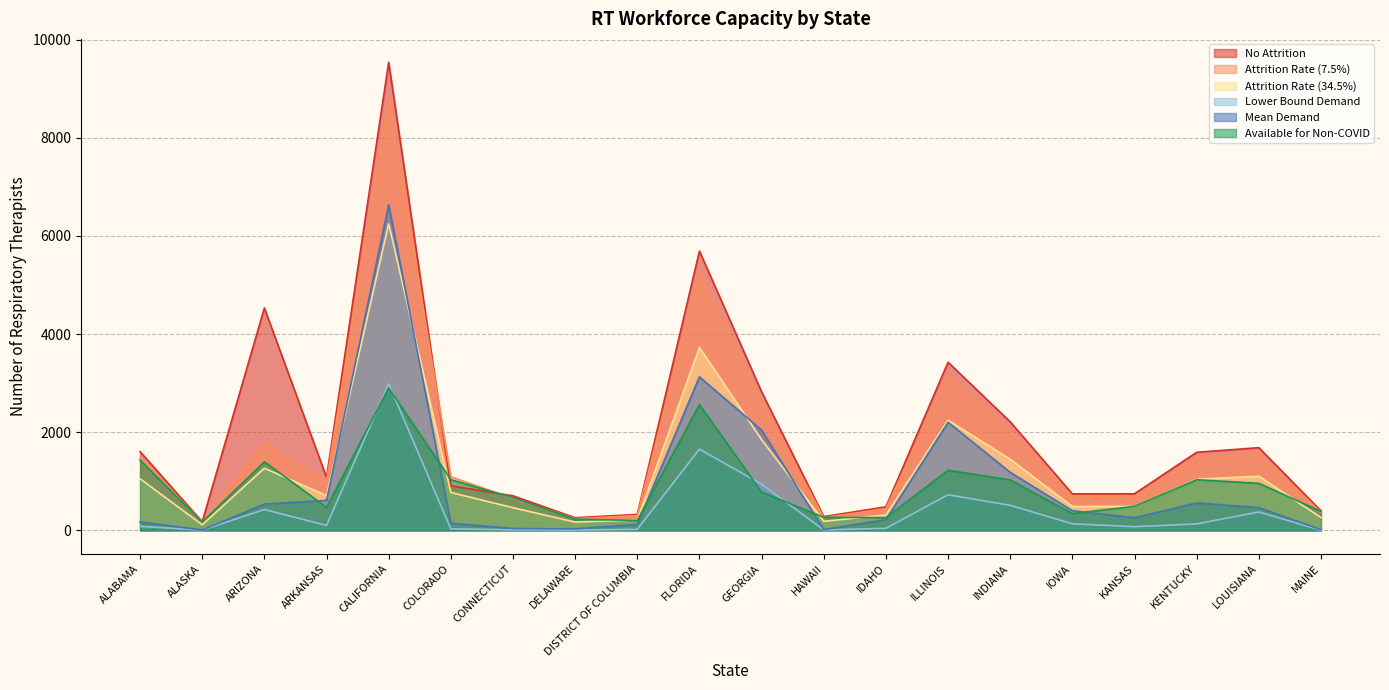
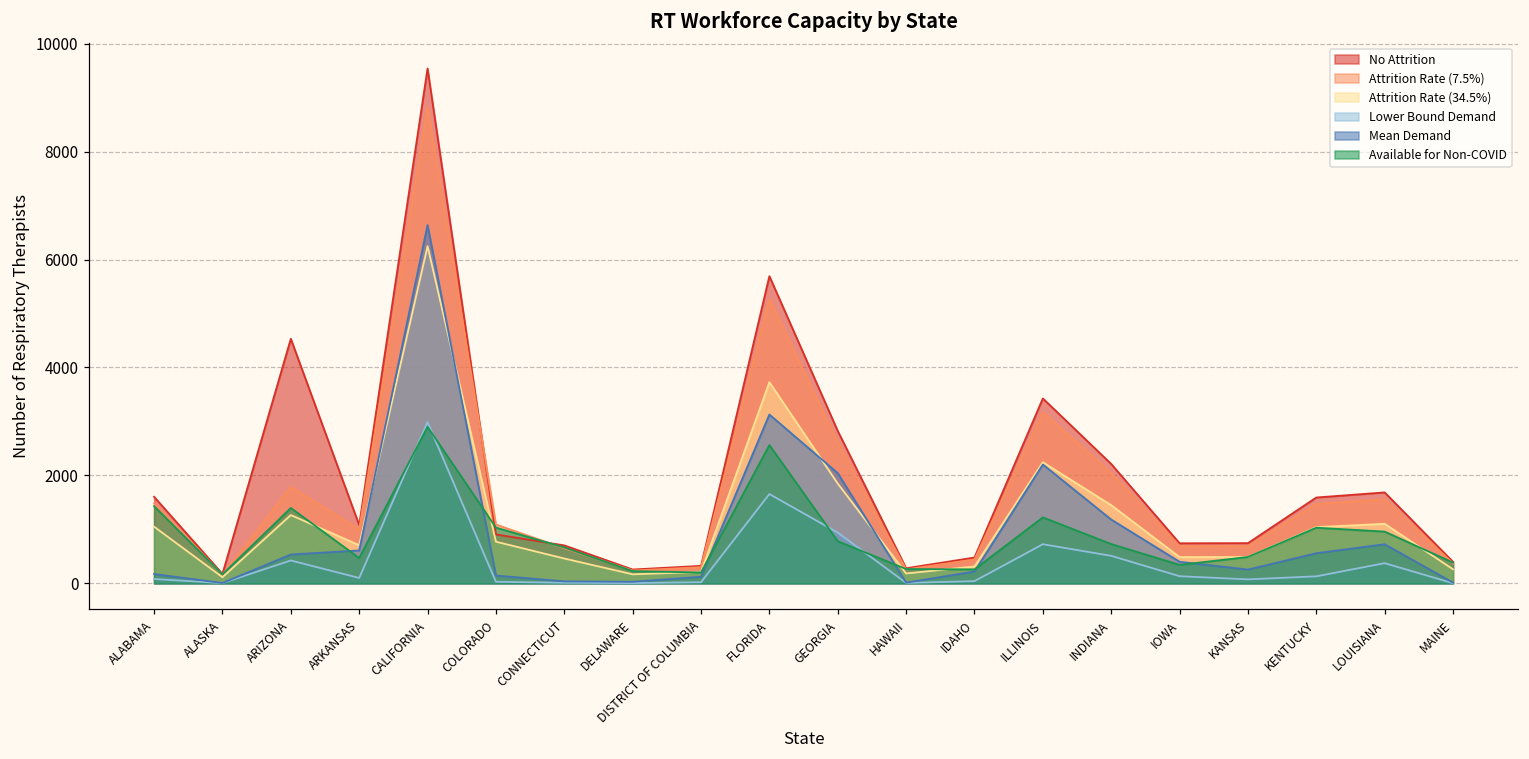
Available for Non-COVID, INDIANA: 1000 -> 700
Mean Demand, LOUISIANA: 500 -> 700
